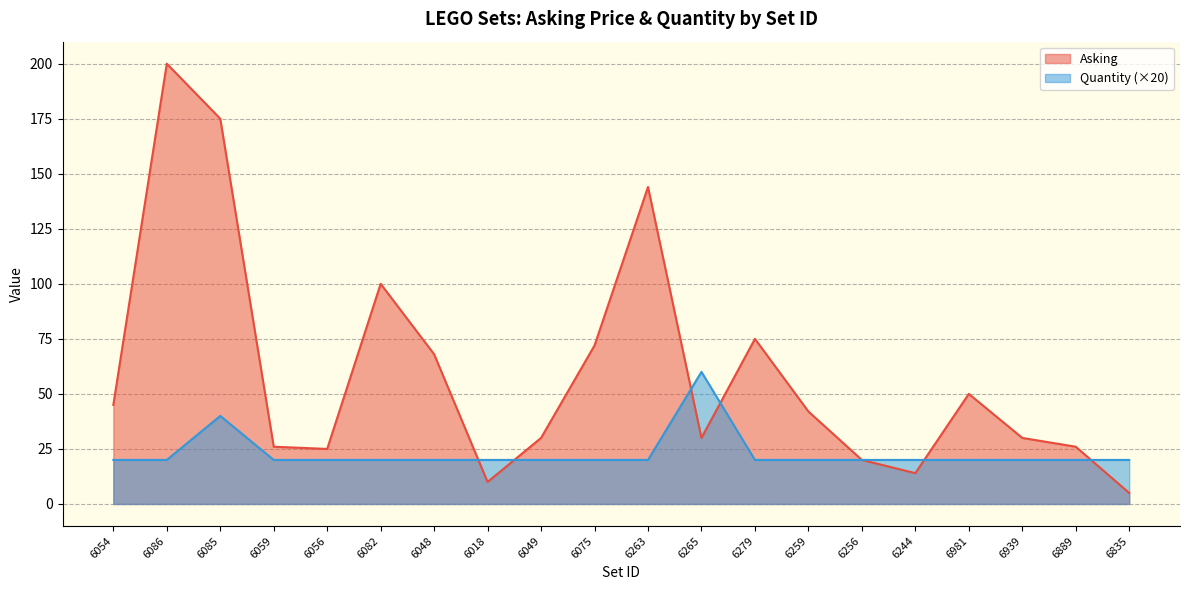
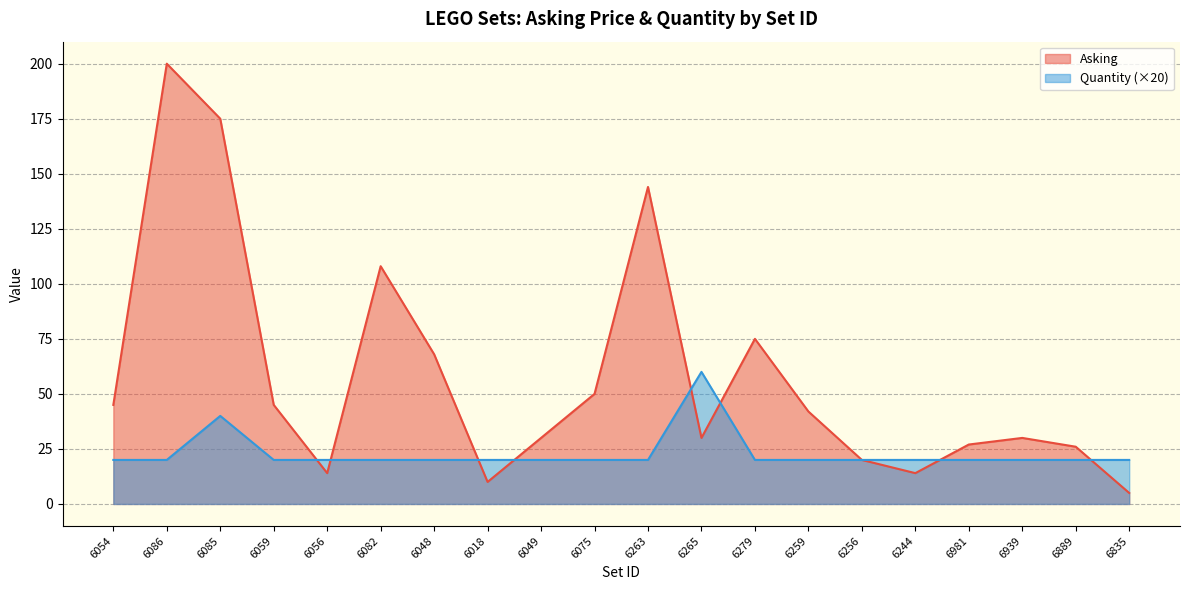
Asking, 6059: 26 -> 45
Asking, 6056: 25 -> 14
Asking, 6082: 100 -> 108
Asking, 6075: 72 -> 50
Asking, 6981: 50 -> 27
